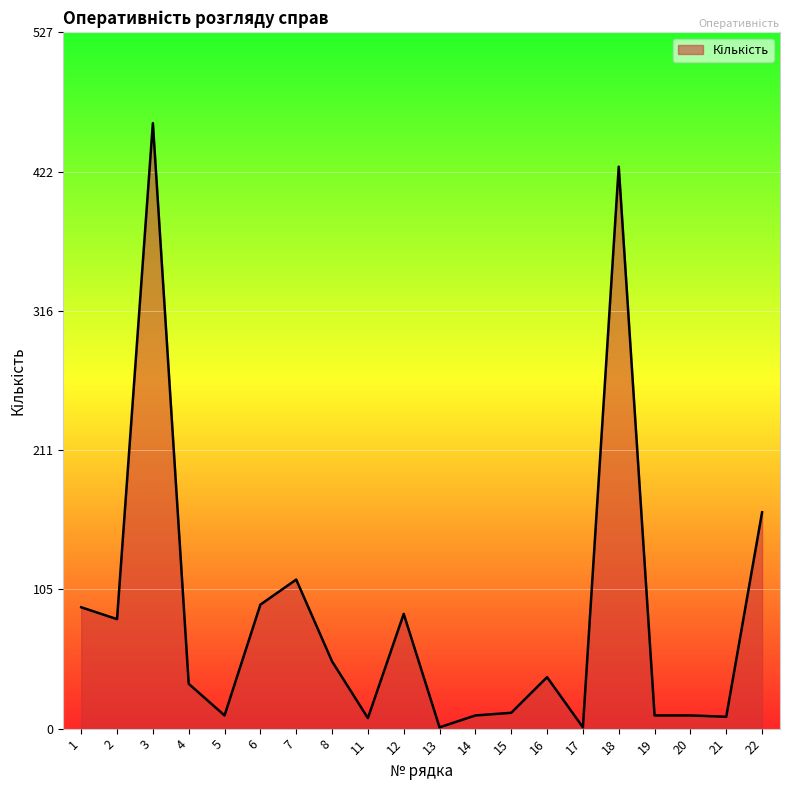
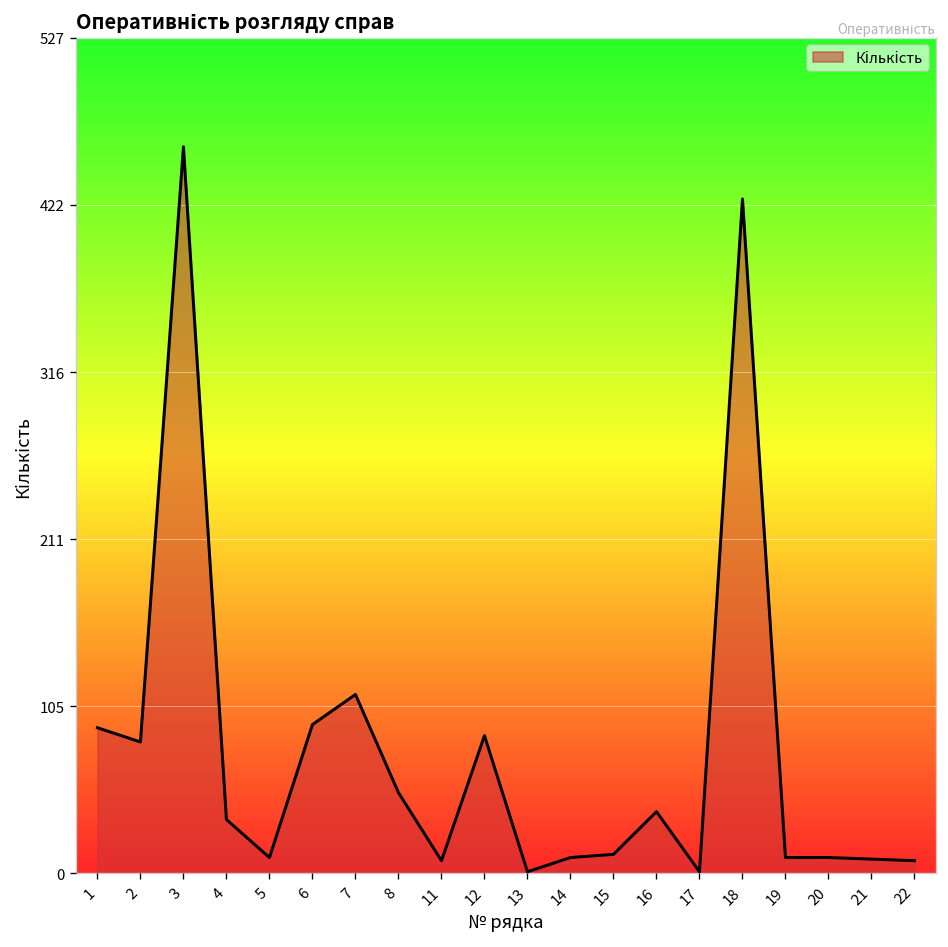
22: 164 -> 8
